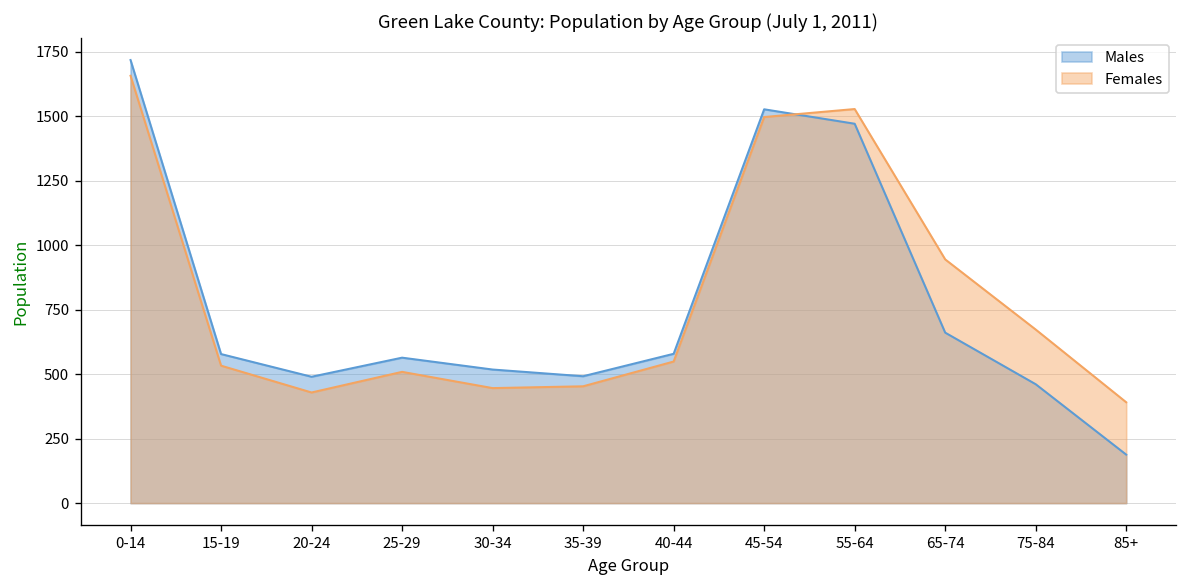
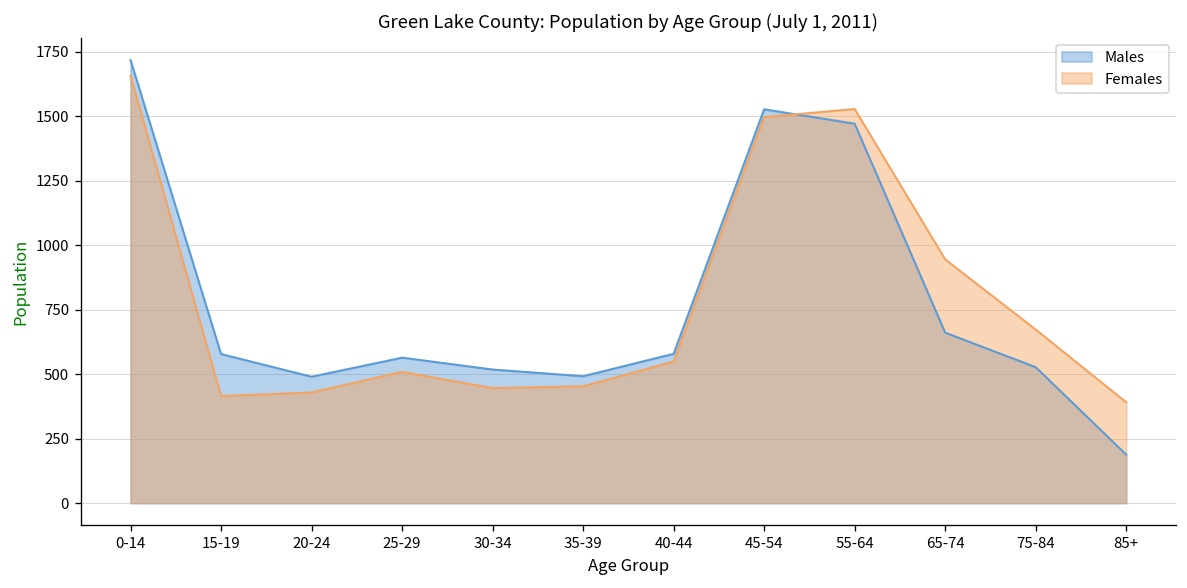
Females, 15-19: 530 -> 420
Males, 75-84: 460 -> 530
